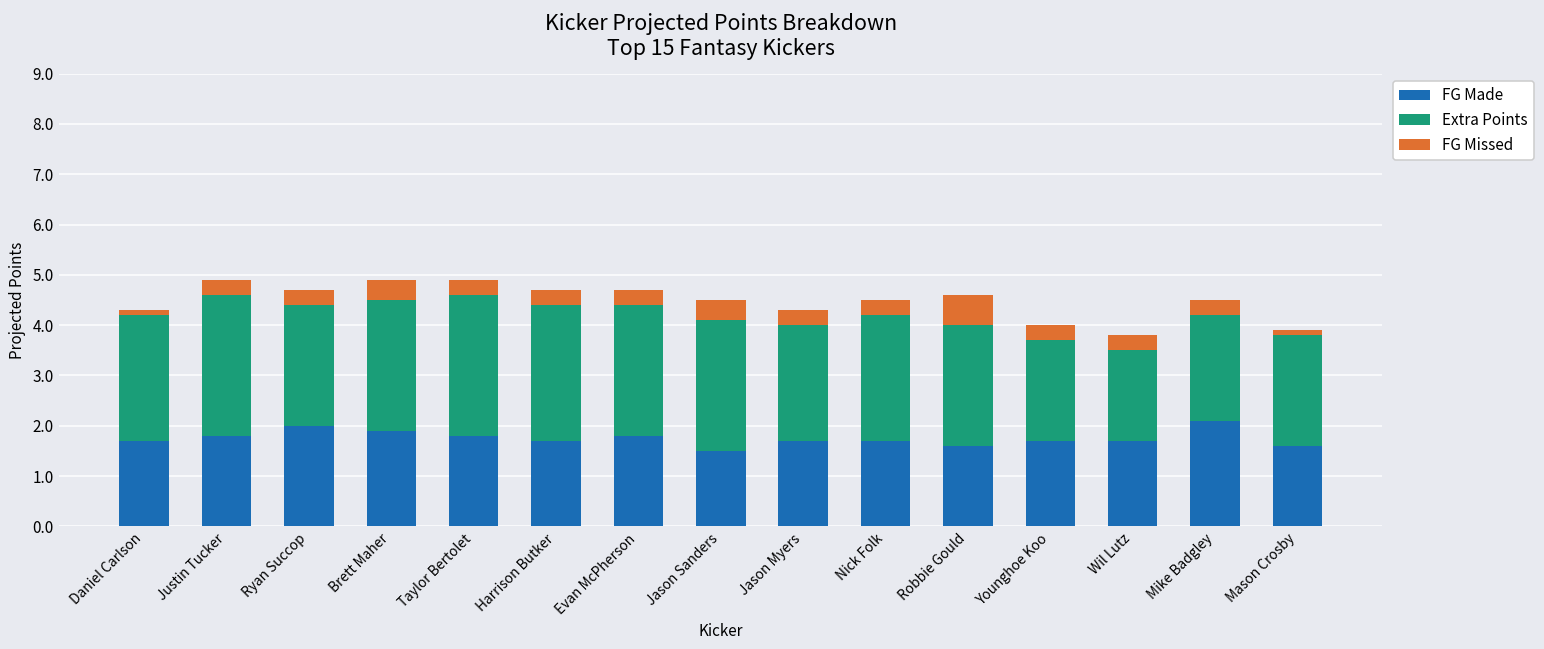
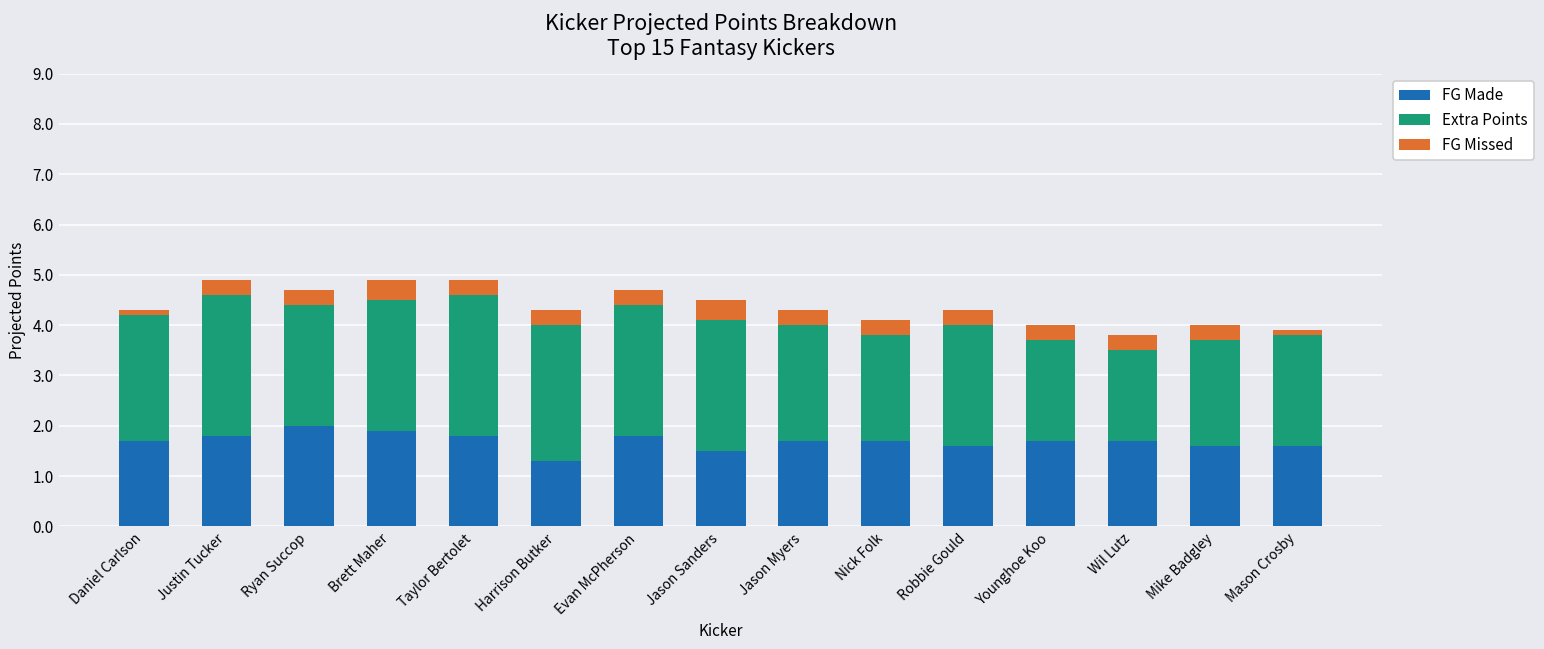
FG Made, Harrison Butker: 1.7 -> 1.3
Extra Points, Nick Folk: 2.5 -> 2.1
FG Missed, Robbie Gould: 0.6 -> 0.3
FG Made, Mike Badgley: 2.1 -> 1.6
